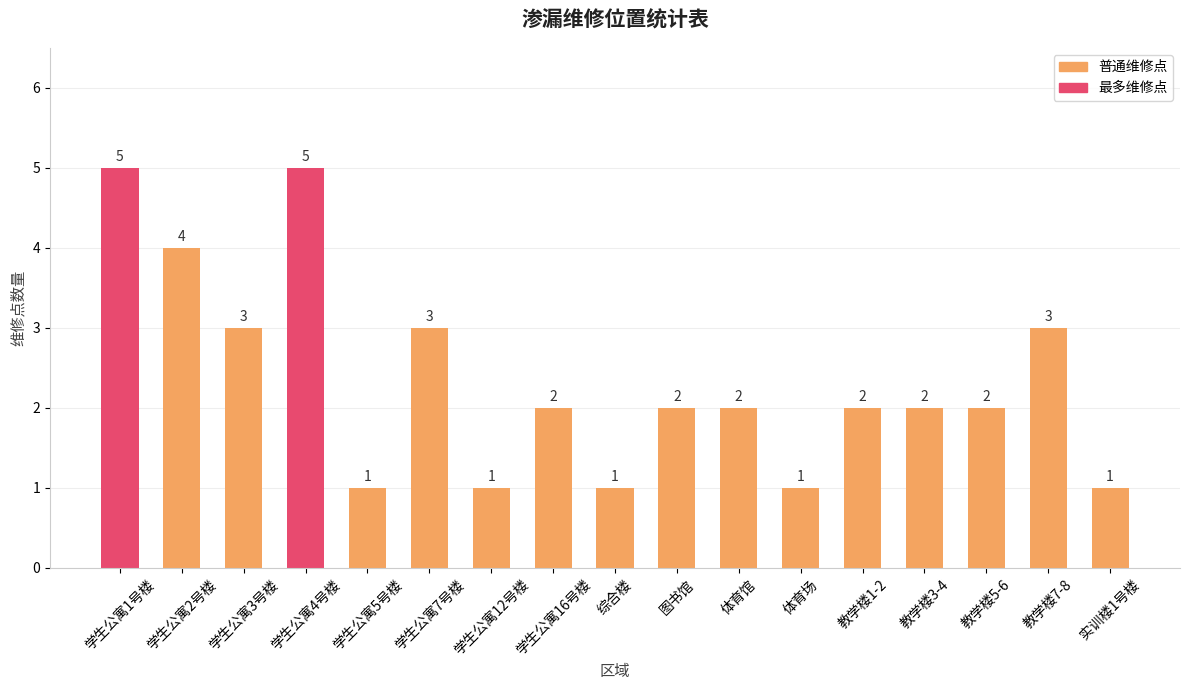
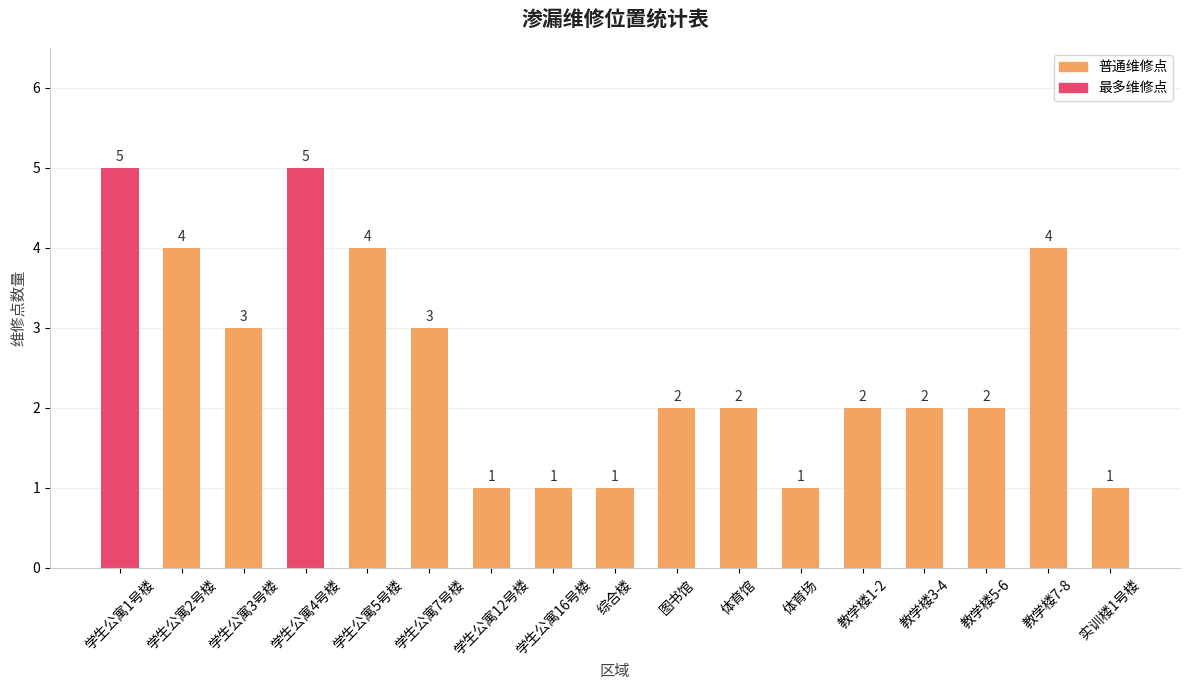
学生公寓5号楼: 1 -> 4
学生公寓16号楼: 2 -> 1
教学楼7-8: 3 -> 4
